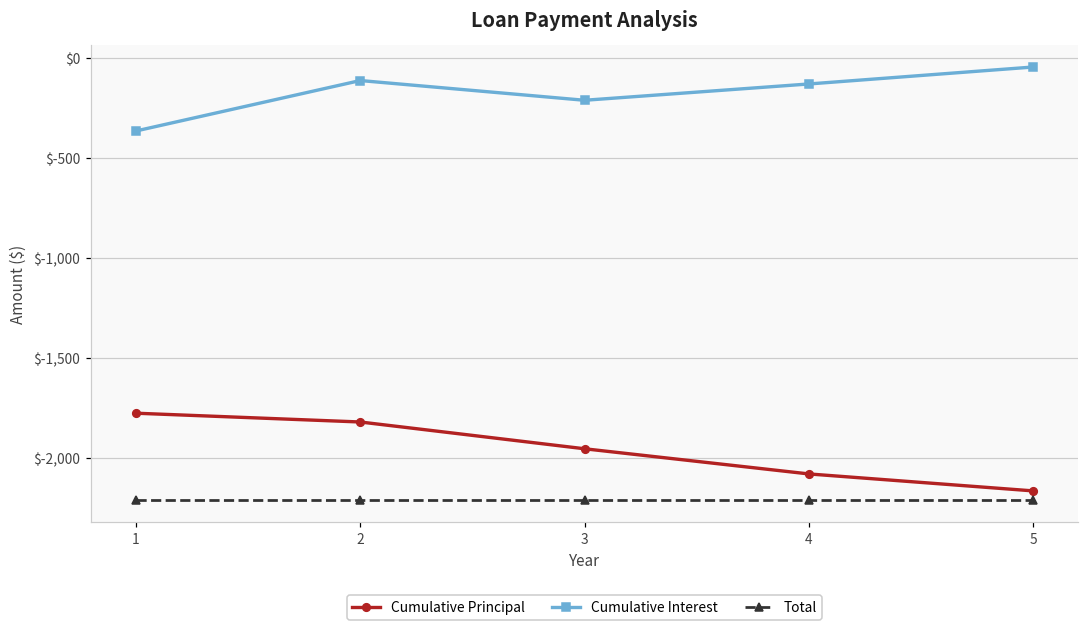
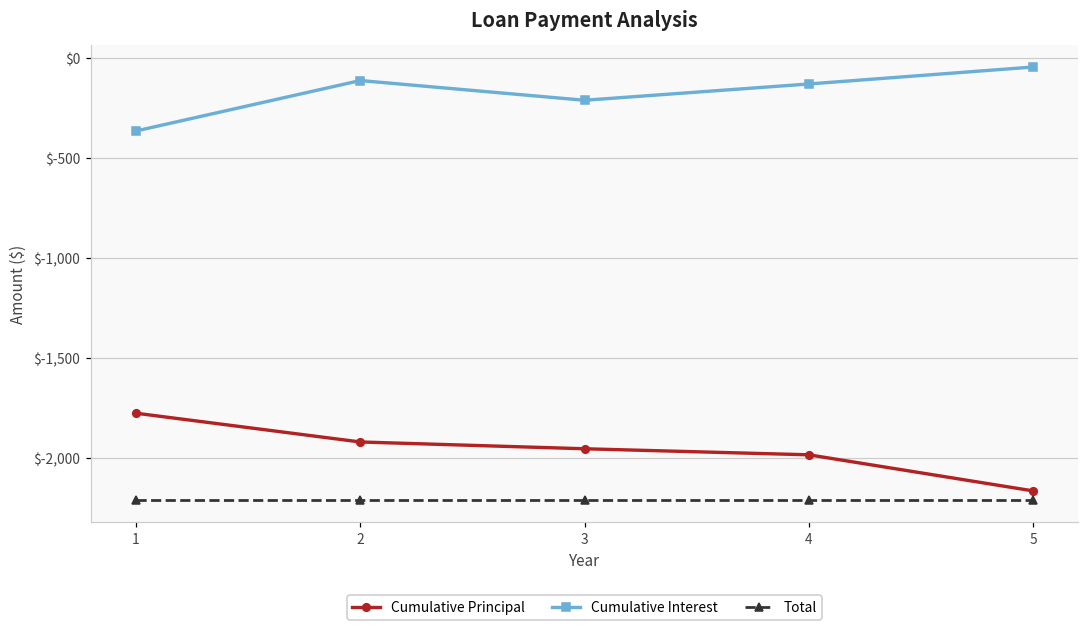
Cumulative Principal, 2: $-1,820 -> $-1,920
Cumulative Principal, 4: $-2,080 -> $-1,980
